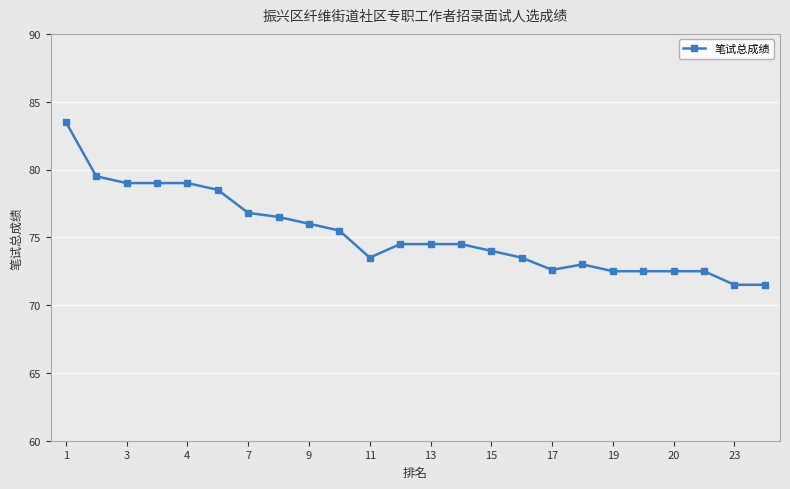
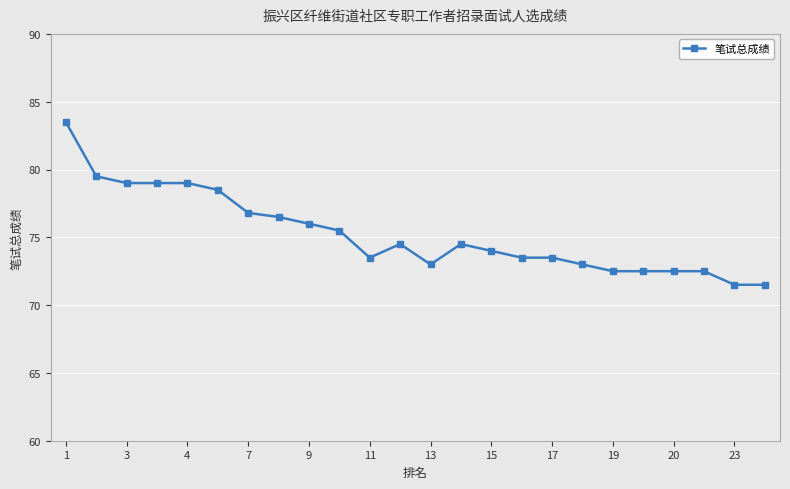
13: 74.5 -> 73.0
17: 72.6 -> 73.5
